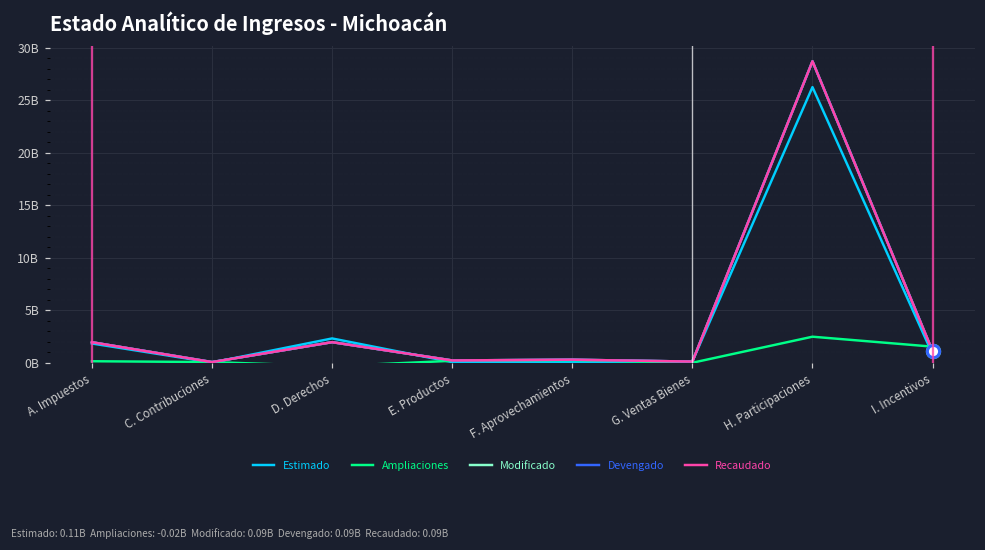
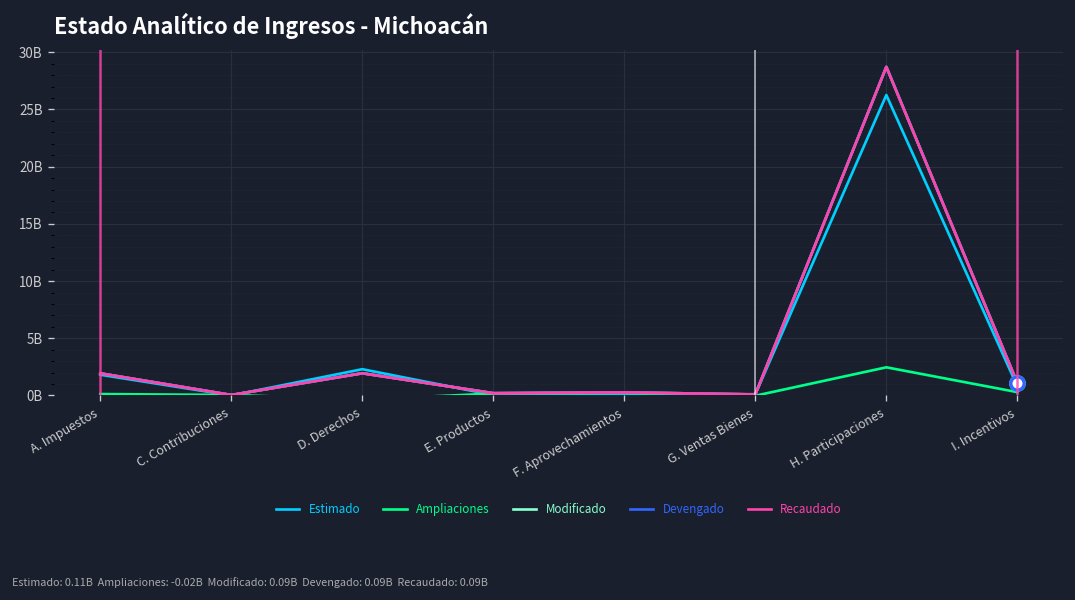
Ampliaciones, I. Incentivos: 2000000000 -> 0
